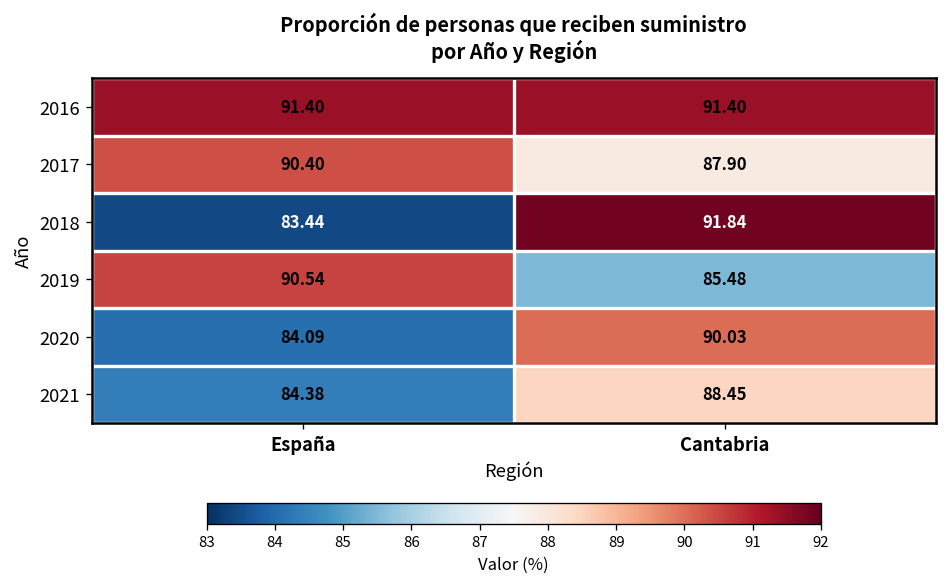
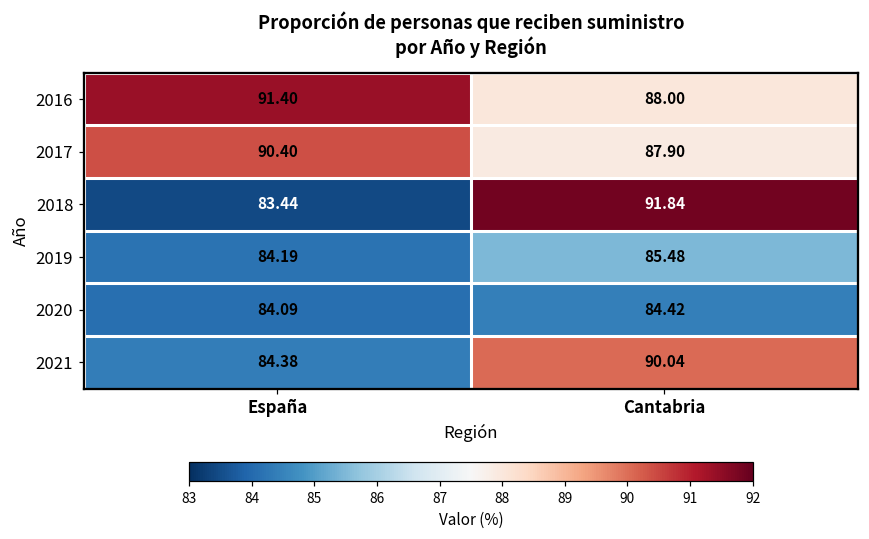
2016, Cantabria: 91.40 -> 88.00
2019, España: 90.54 -> 84.19
2020, Cantabria: 90.03 -> 84.42
2021, Cantabria: 88.45 -> 90.04
